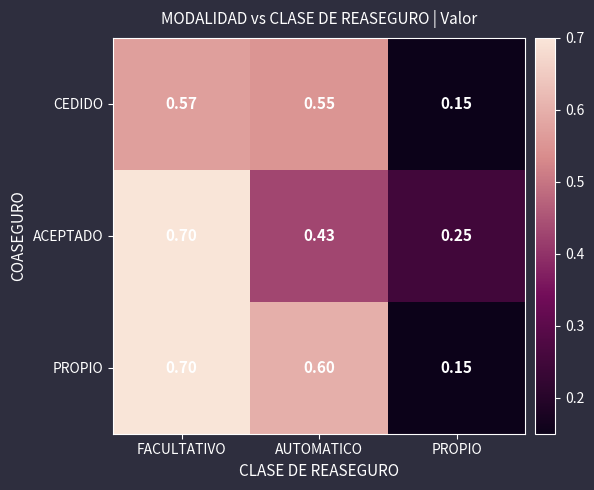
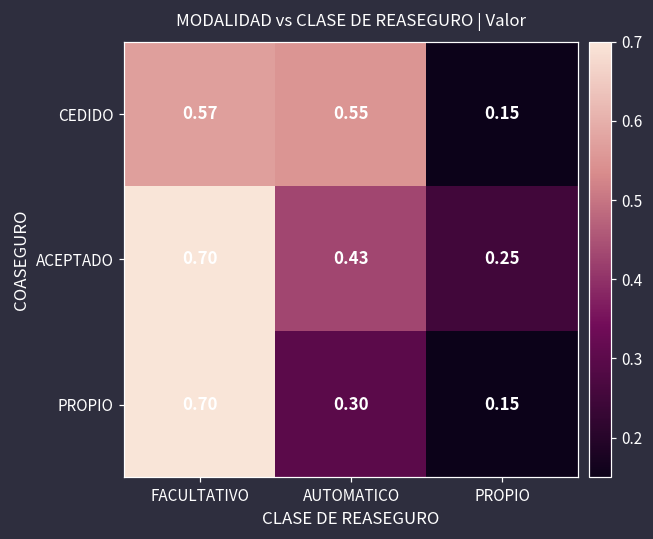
PROPIO, AUTOMATICO: 0.60 -> 0.30
